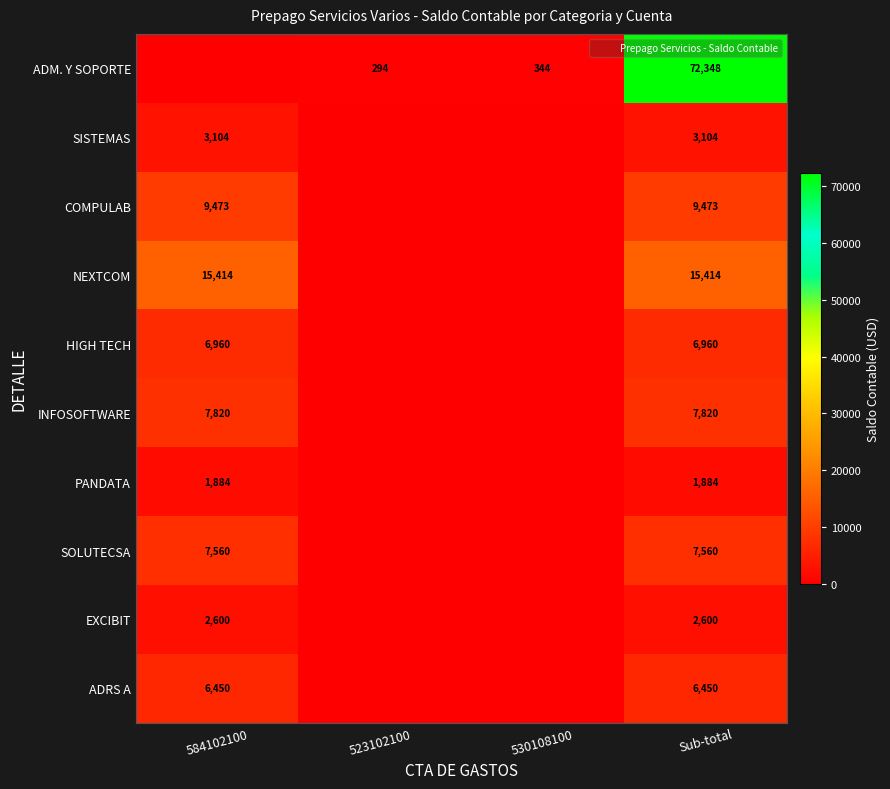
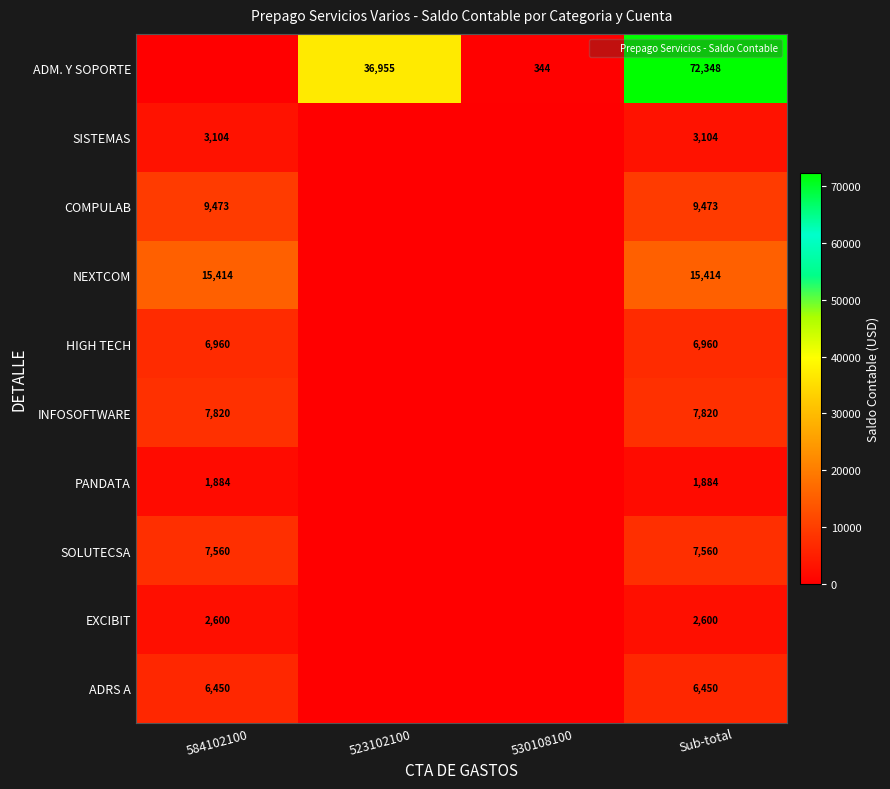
ADM. Y SOPORTE, 523102100: 294 -> 36,955
